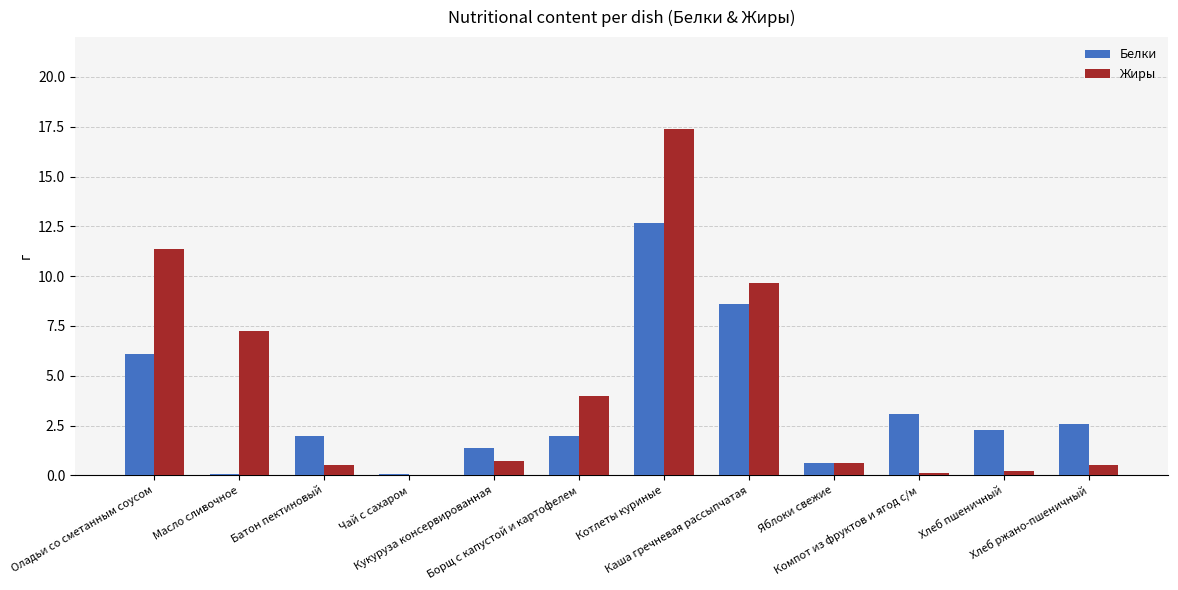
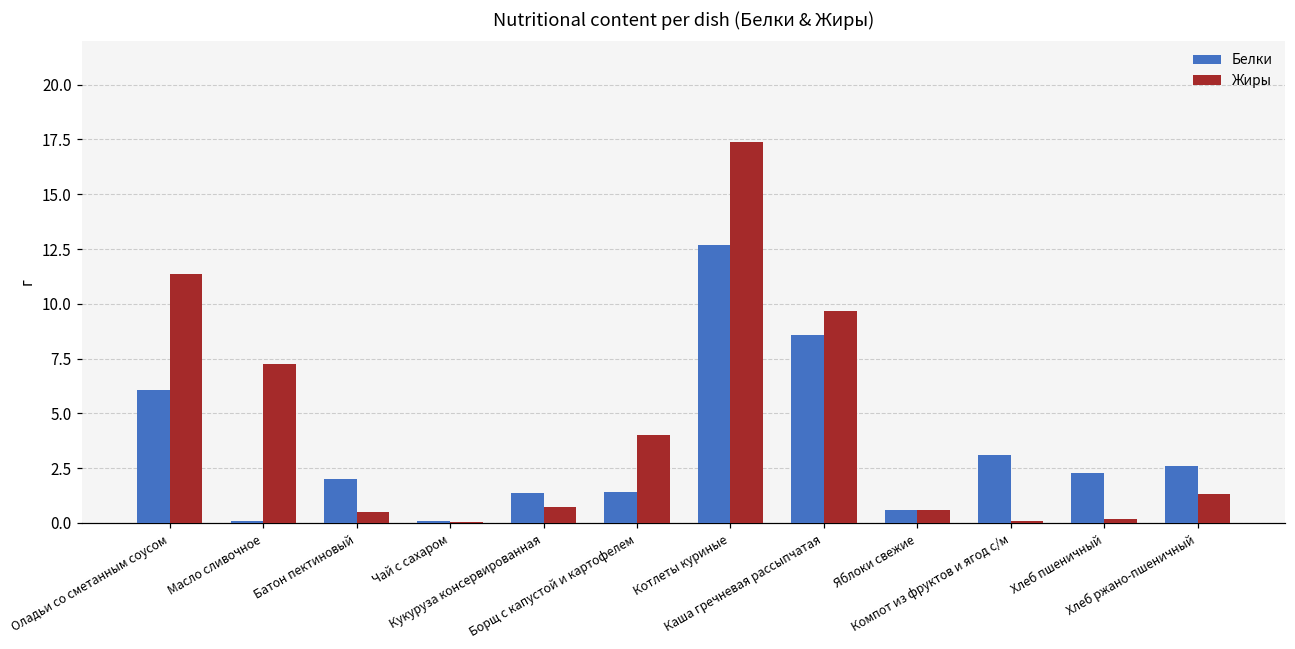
Белки, Борщ с капустой и картофелем: 2.0 -> 1.4
Жиры, Хлеб ржано-пшеничный: 0.5 -> 1.3
